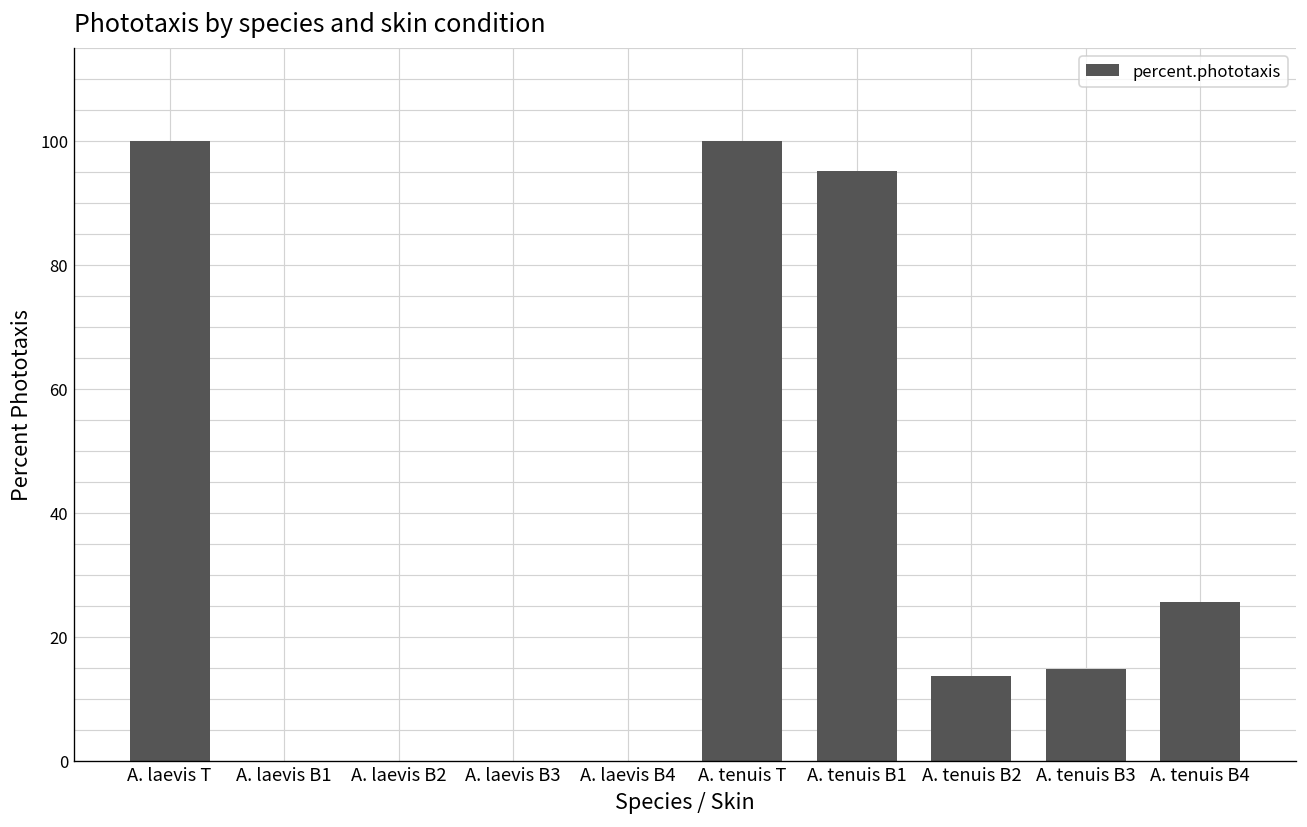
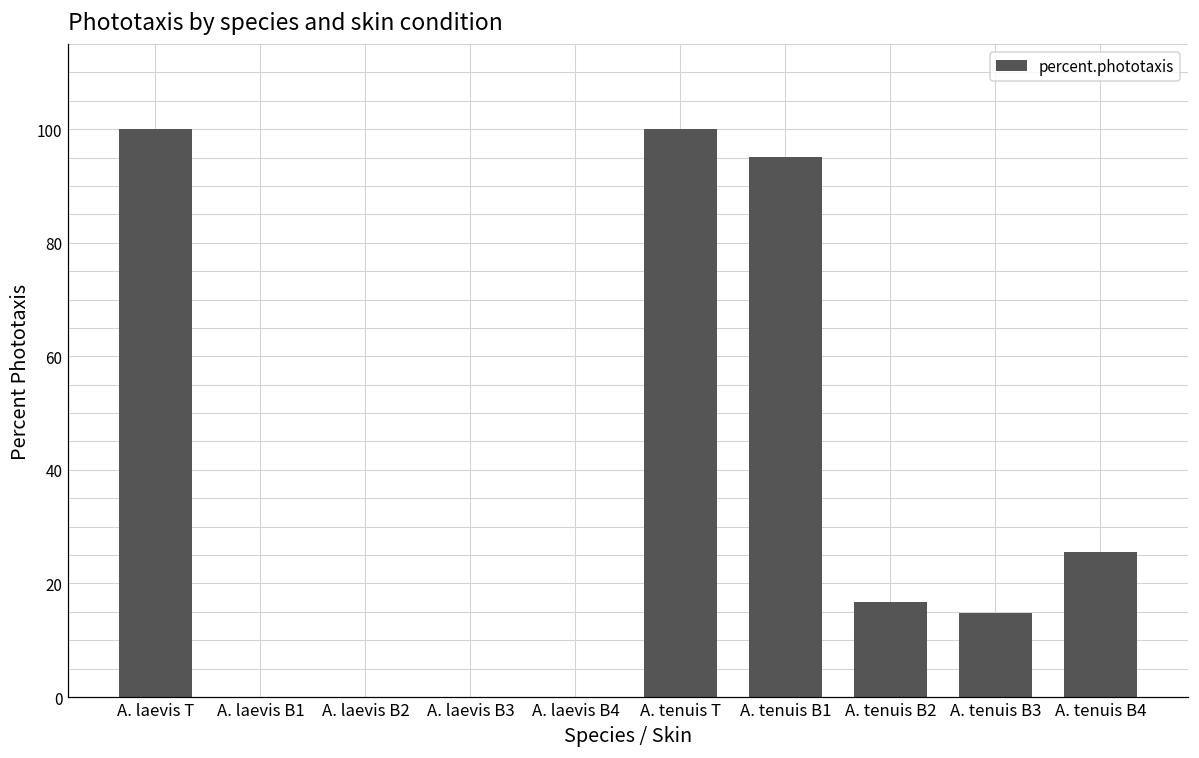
A. tenuis B2: 14 -> 17
